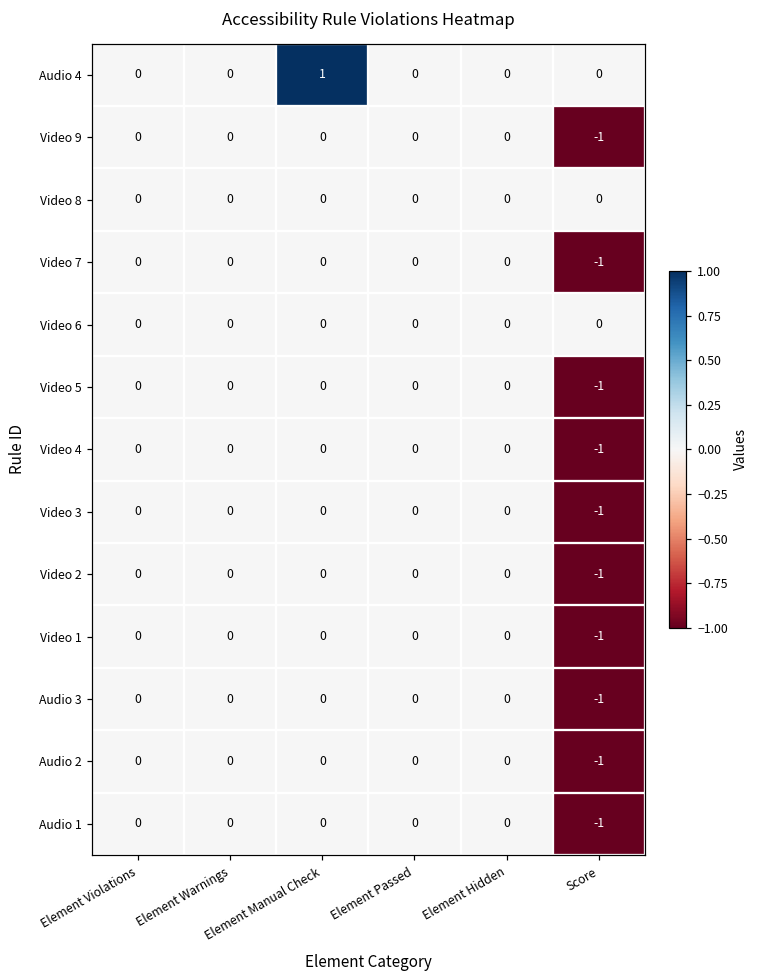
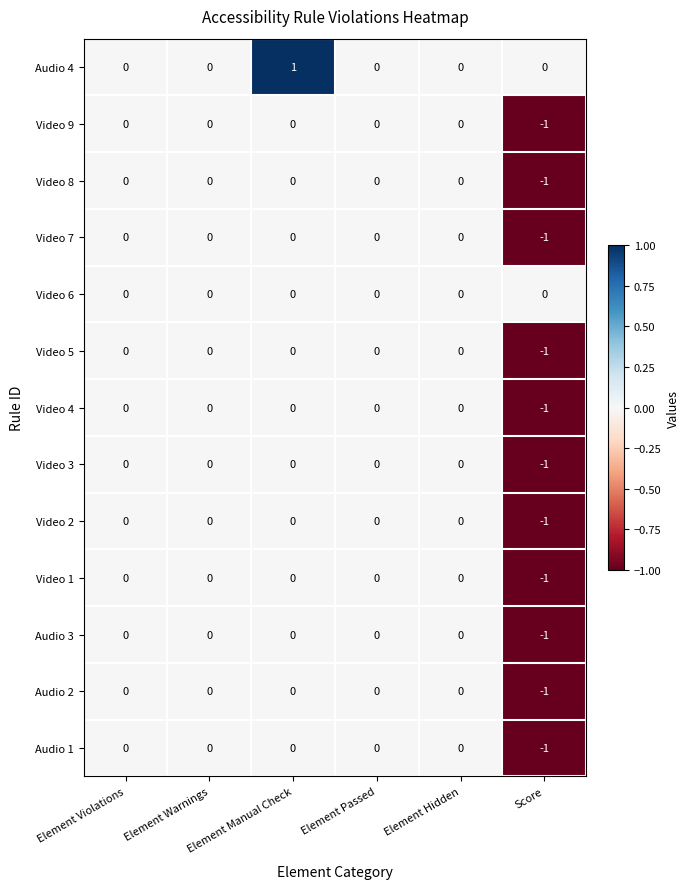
Video 8, Score: 0 -> -1
